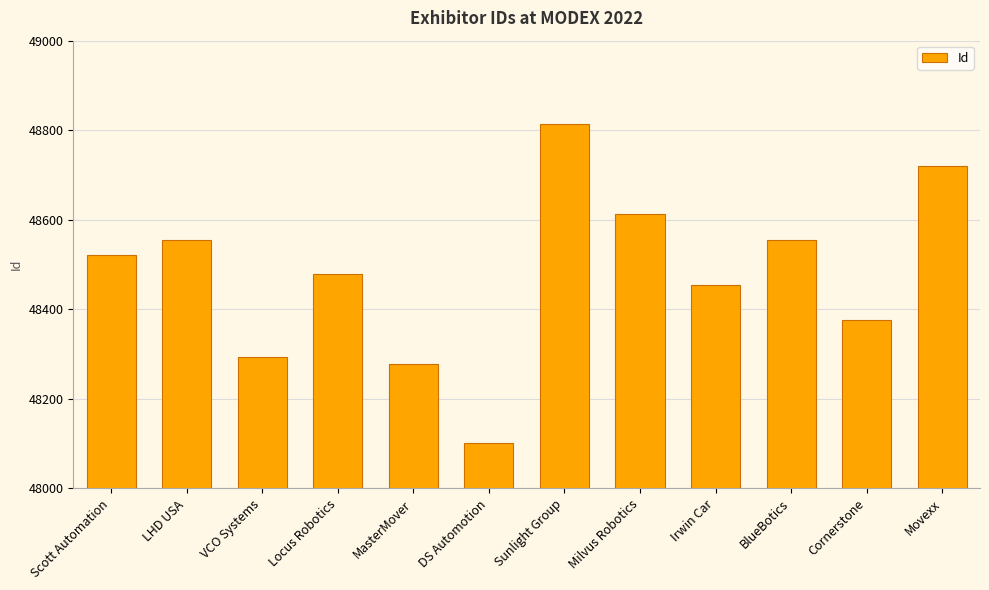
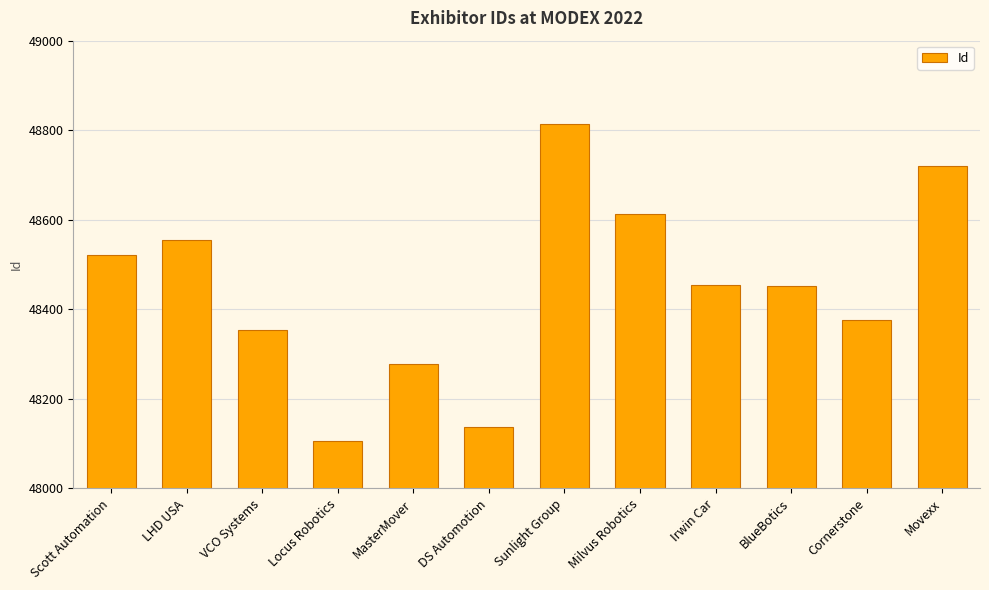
VCO Systems: 48290 -> 48350
Locus Robotics: 48480 -> 48110
DS Automotion: 48100 -> 48140
BlueBotics: 48560 -> 48450
